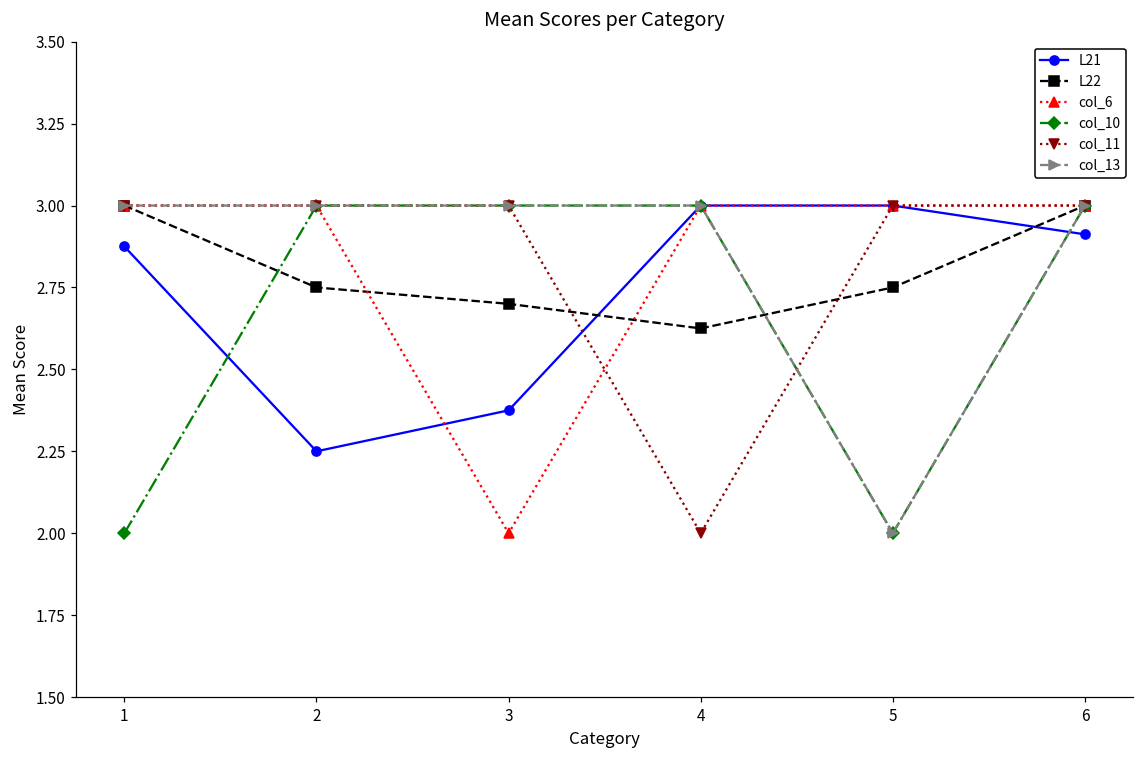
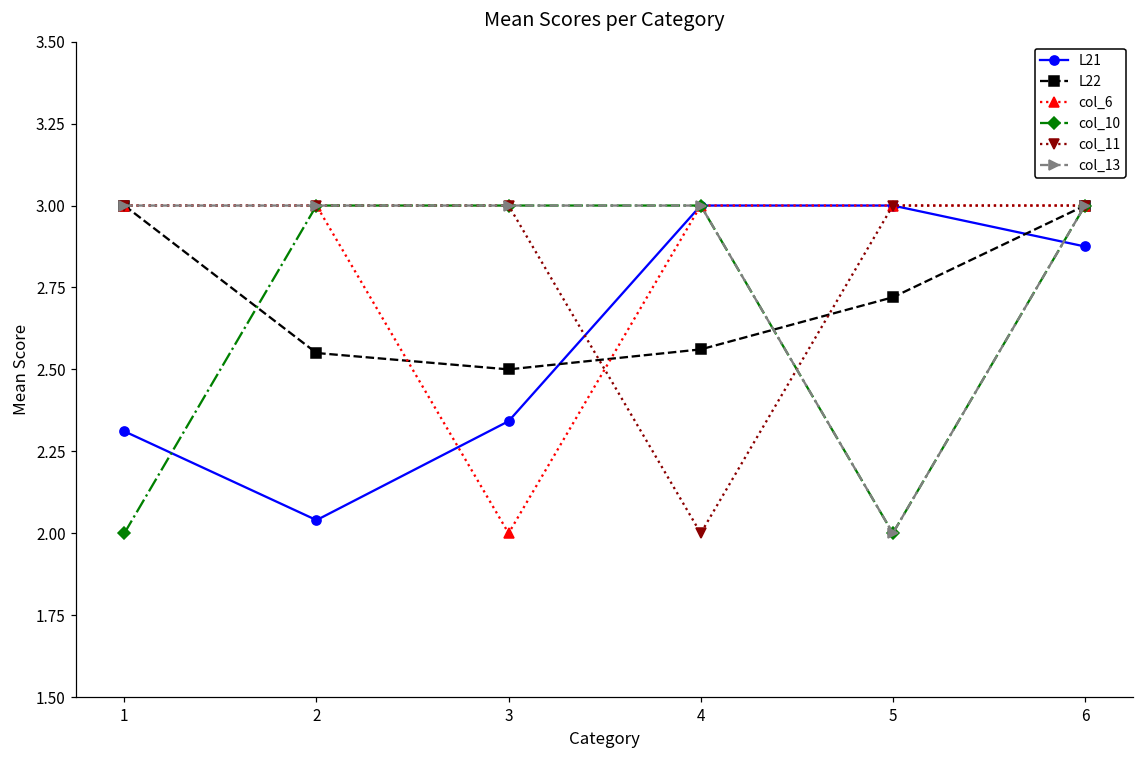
L21, 1: 2.88 -> 2.31
L21, 2: 2.25 -> 2.04
L22, 2: 2.75 -> 2.55
L21, 3: 2.38 -> 2.34
L22, 3: 2.7 -> 2.5
L22, 4: 2.63 -> 2.56
L22, 5: 2.75 -> 2.72
L21, 6: 2.91 -> 2.88
